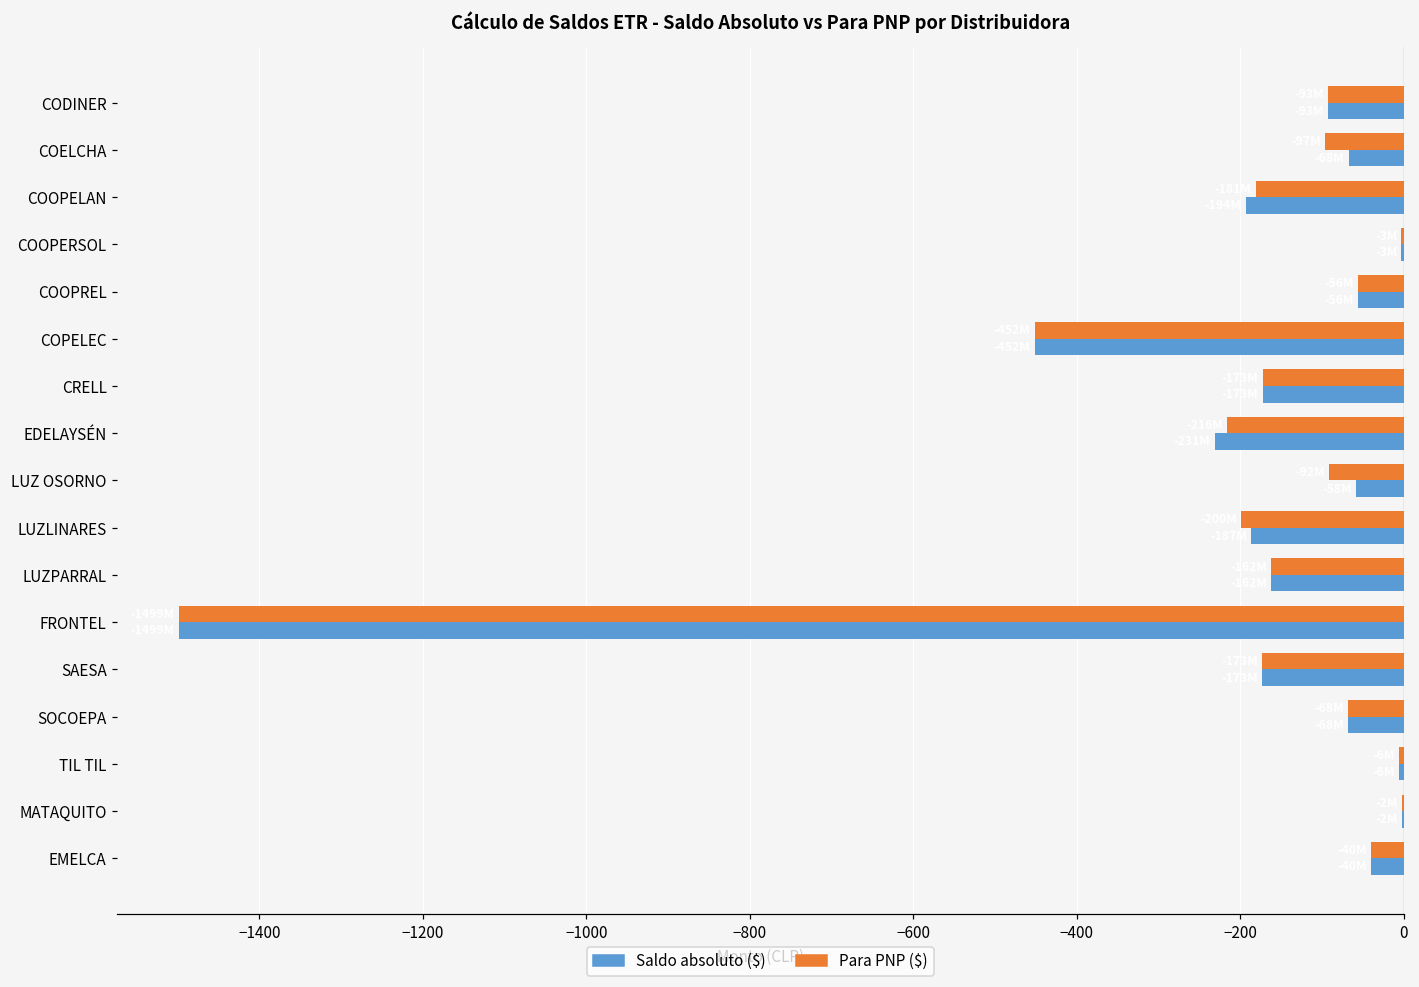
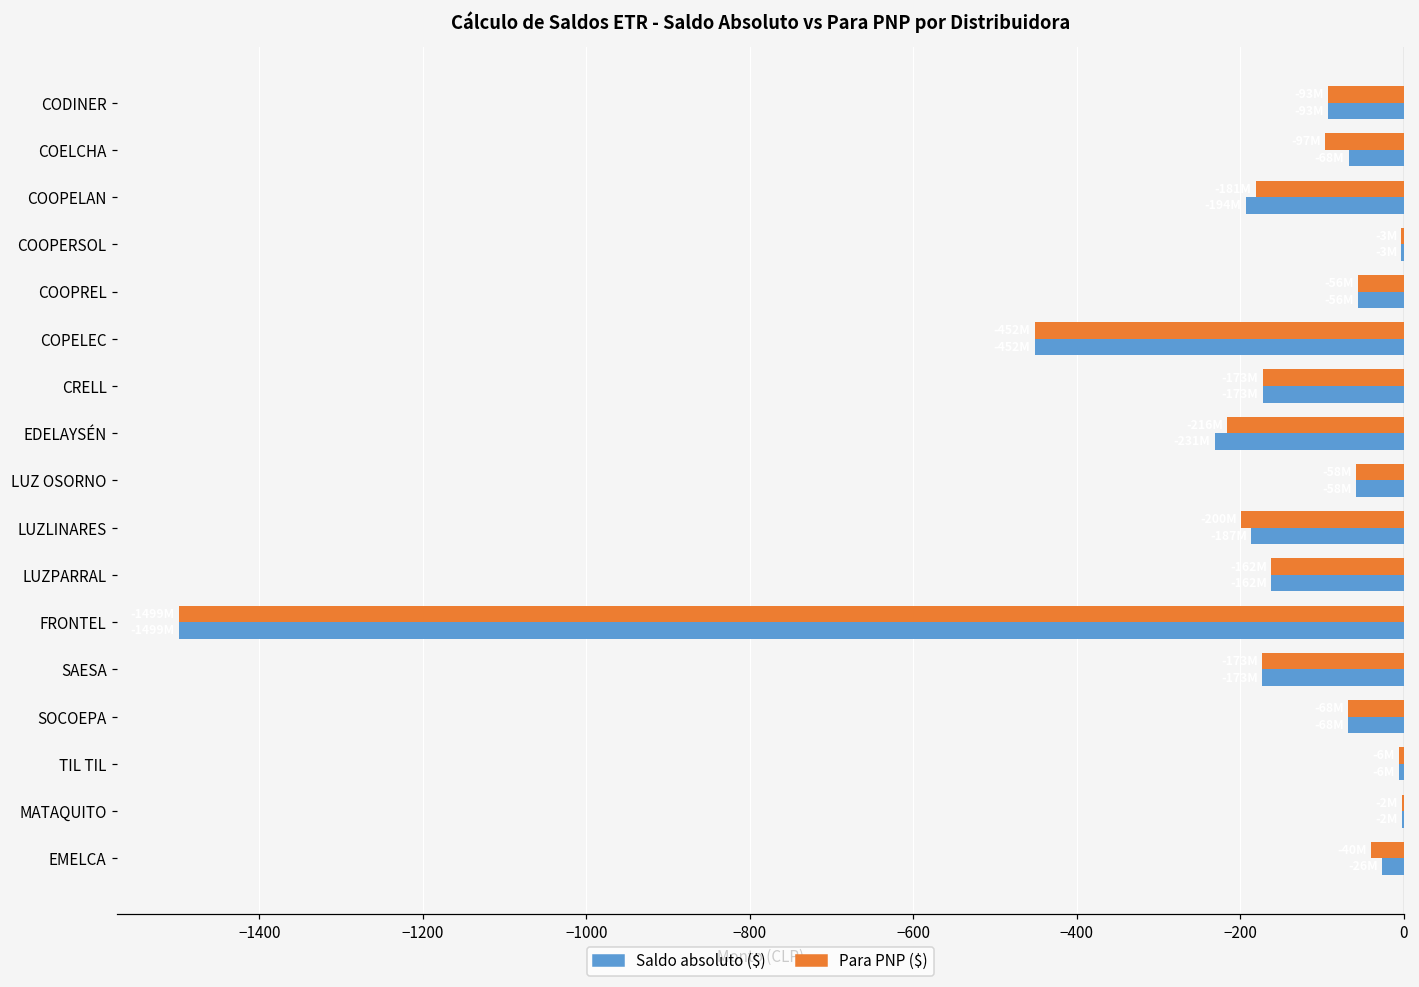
Para PNP ($), LUZ OSORNO: -90 -> -60
Saldo absoluto ($), EMELCA: -40 -> -30
